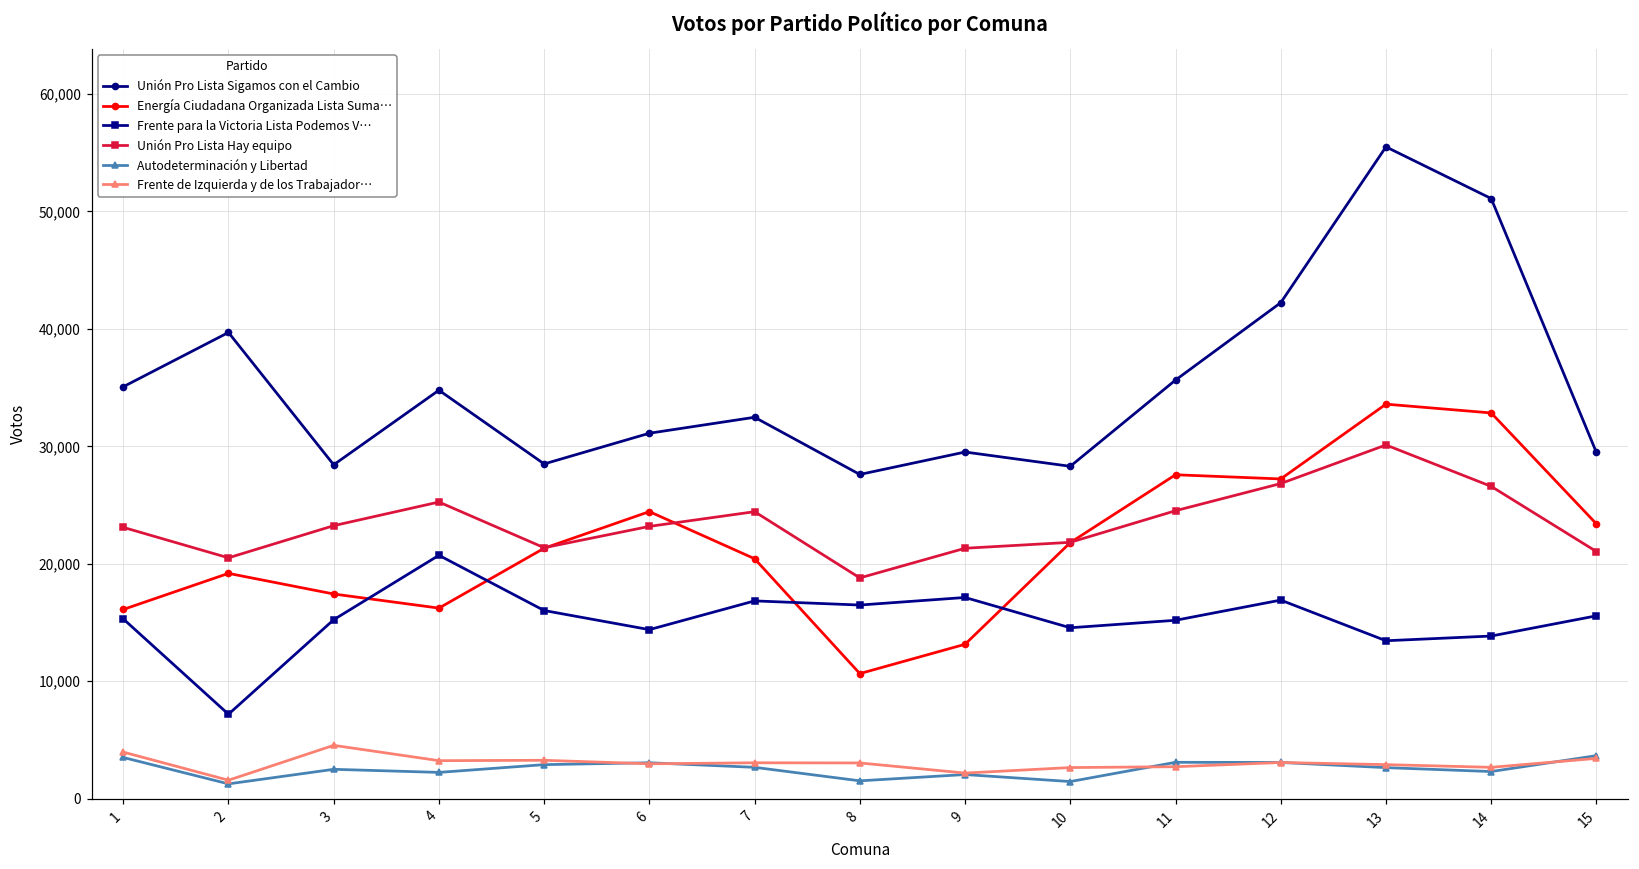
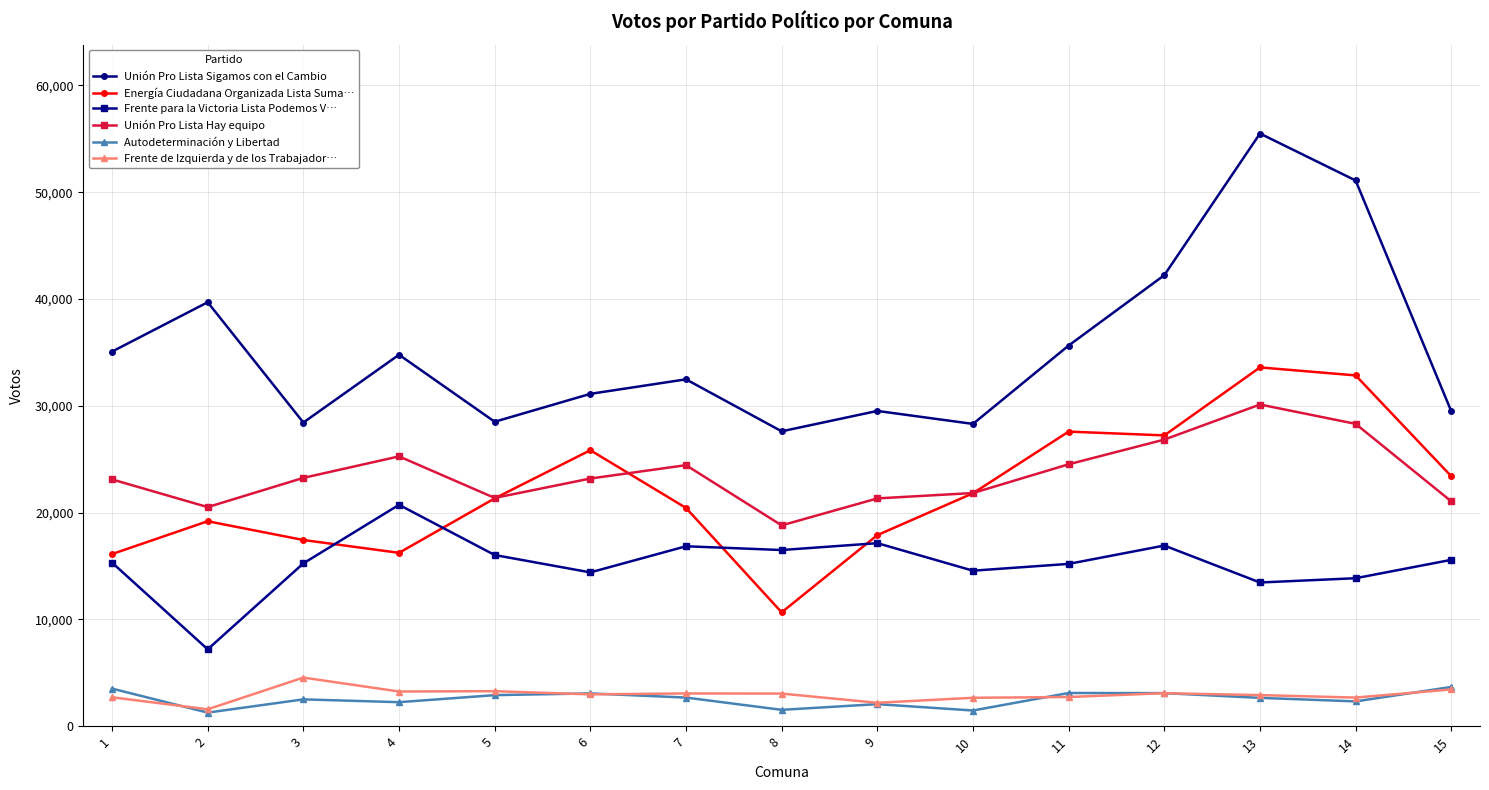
Frente de Izquierda y de los Trabajador…, 1: 4,000 -> 2,700
Energía Ciudadana Organizada Lista Suma…, 6: 24,400 -> 25,800
Energía Ciudadana Organizada Lista Suma…, 9: 13,100 -> 17,900
Unión Pro Lista Hay equipo, 14: 26,600 -> 28,300
